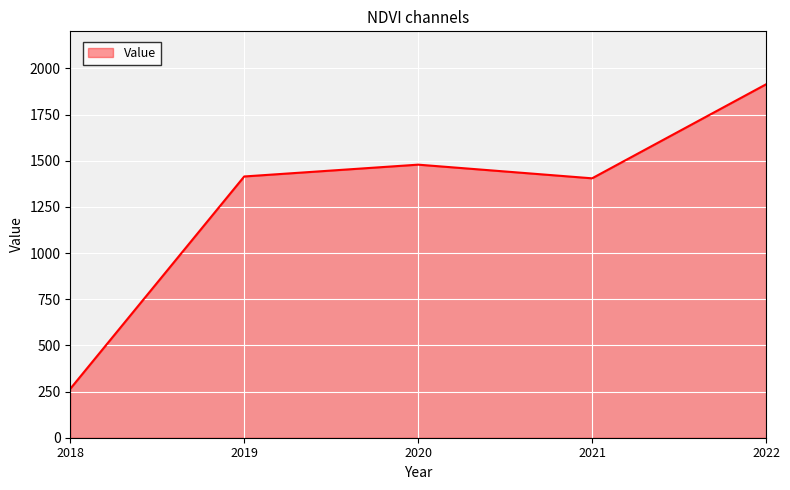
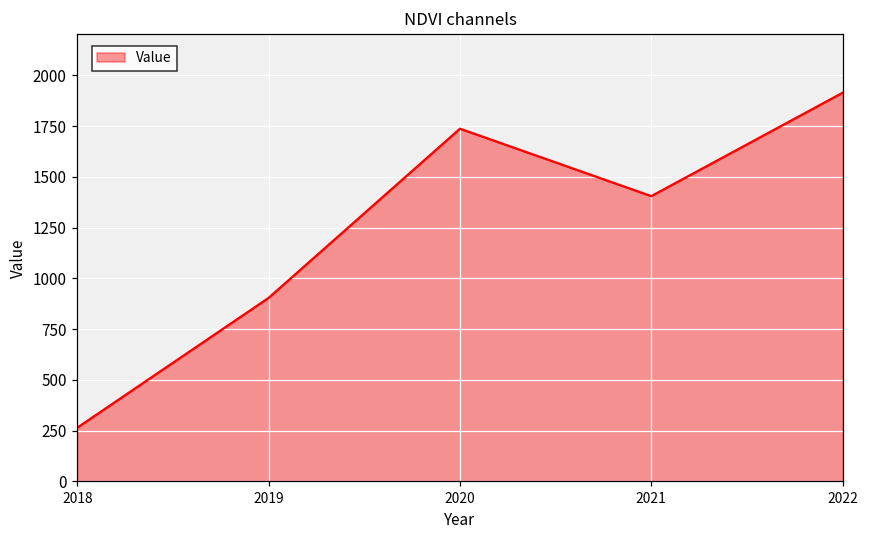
2019: 1420 -> 900
2020: 1480 -> 1740
